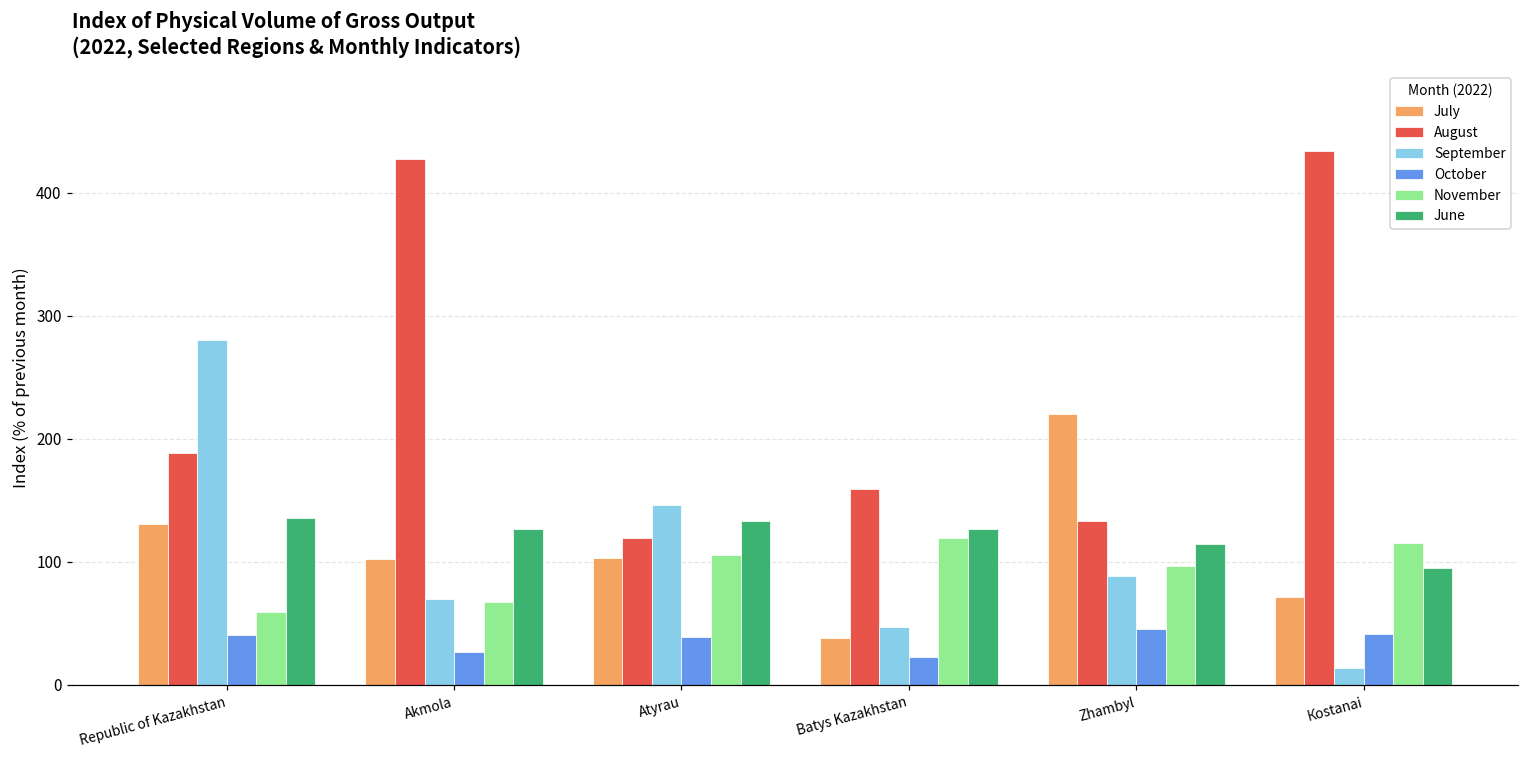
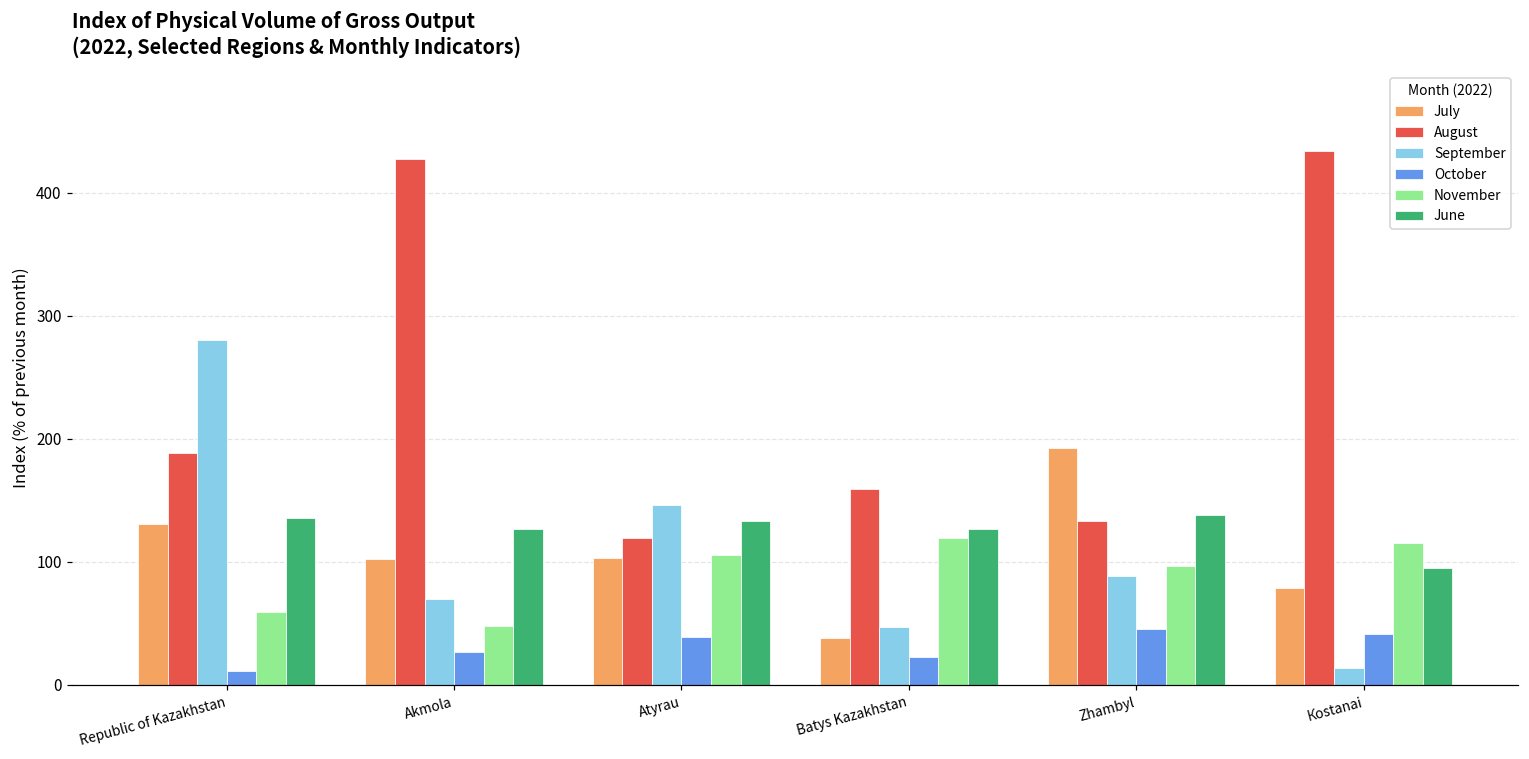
October, Republic of Kazakhstan: 40 -> 11
November, Akmola: 67 -> 48
July, Zhambyl: 220 -> 193
June, Zhambyl: 115 -> 138
July, Коstanai: 71 -> 79
